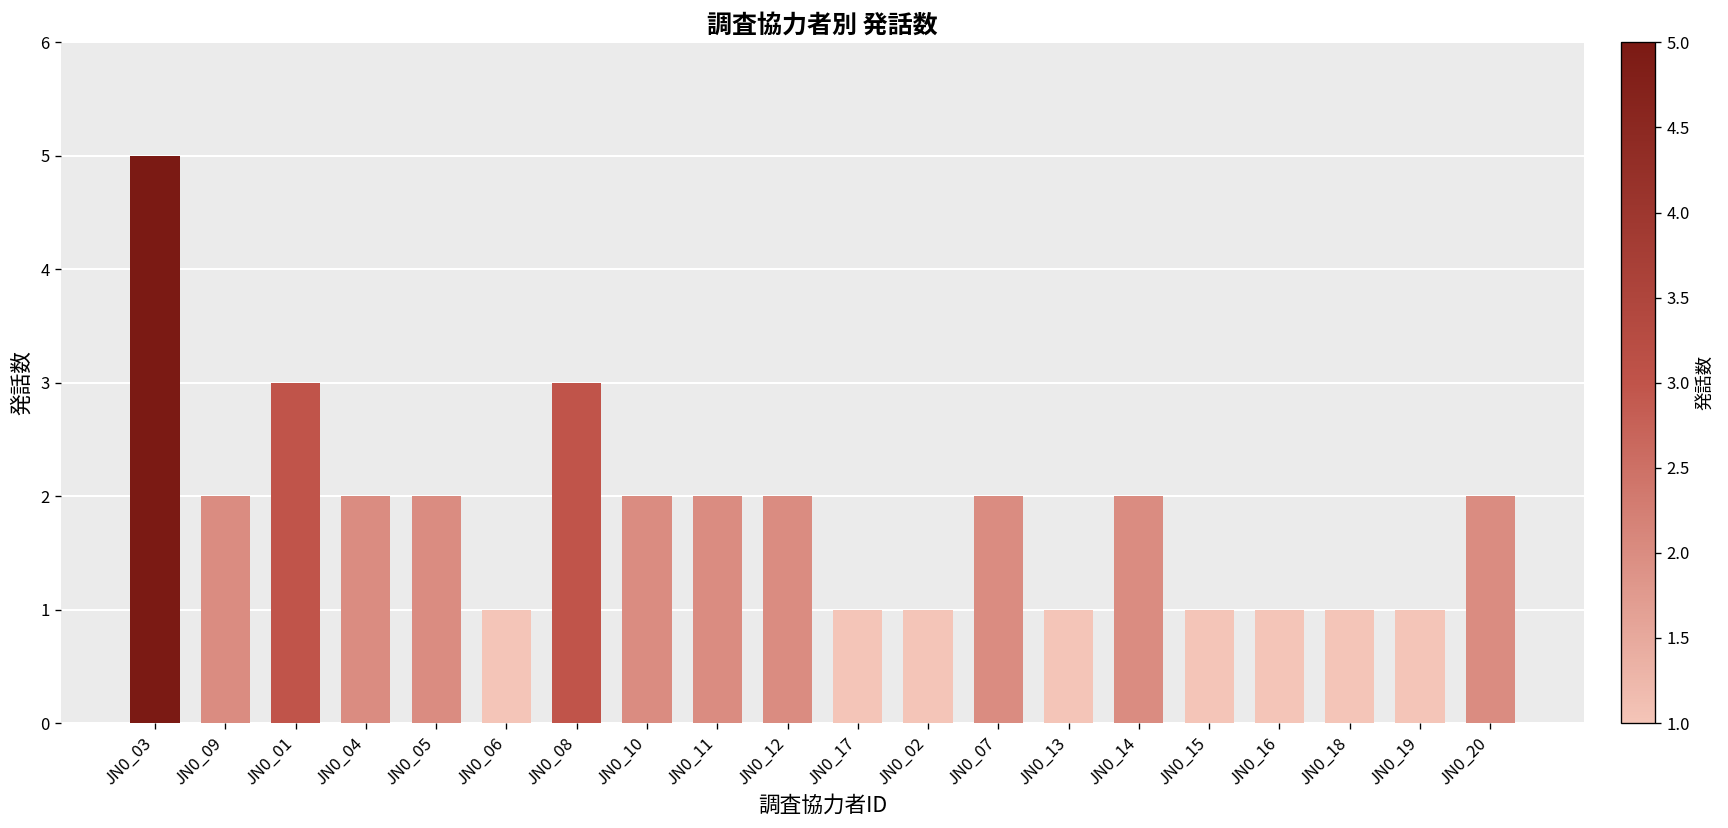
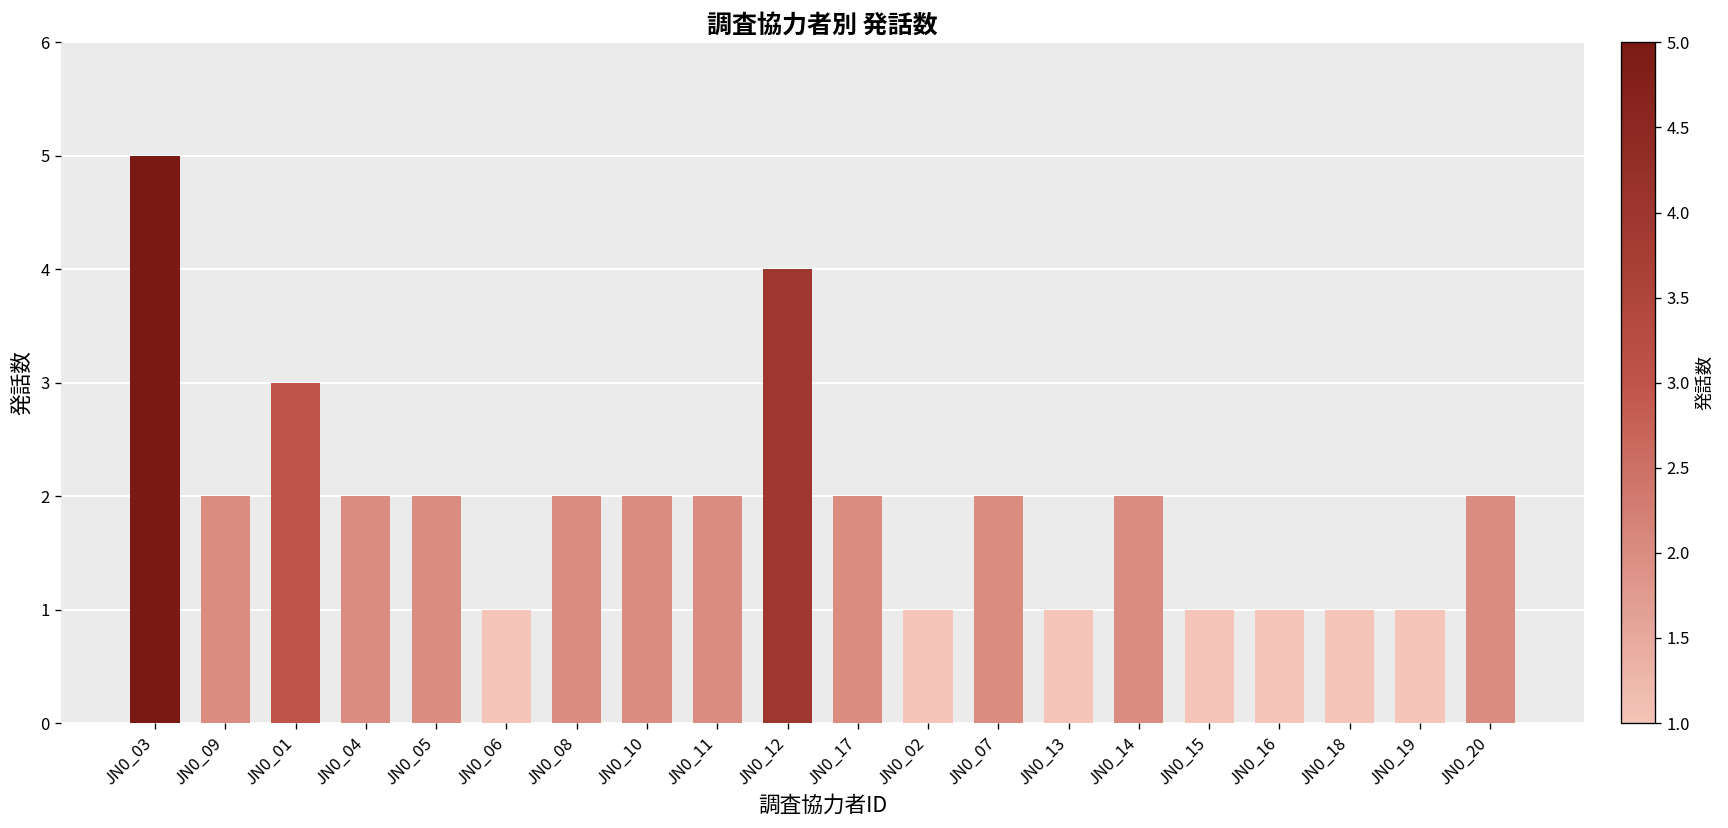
JN0_08: 3 -> 2
JN0_12: 2 -> 4
JN0_17: 1 -> 2
